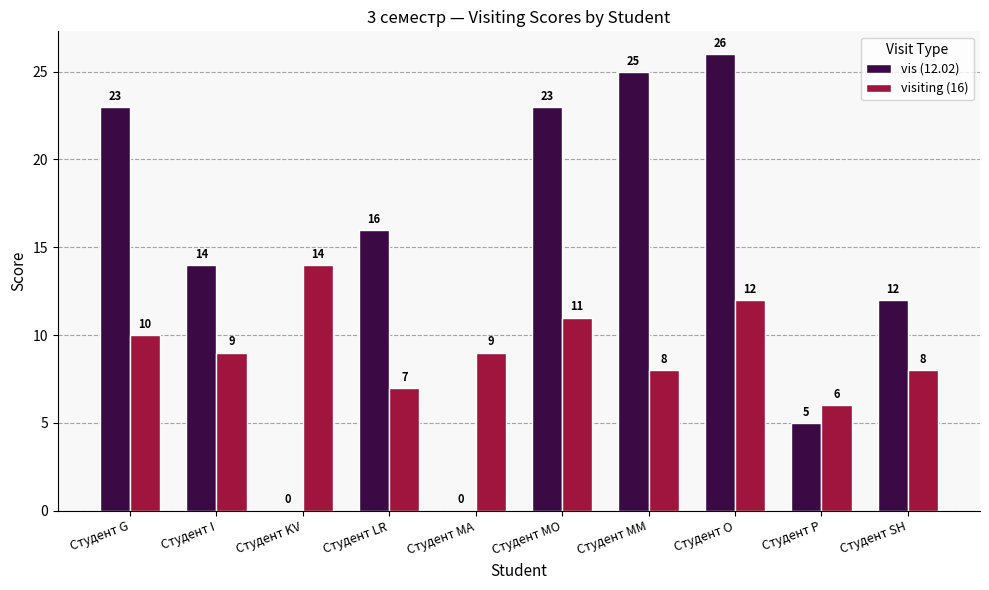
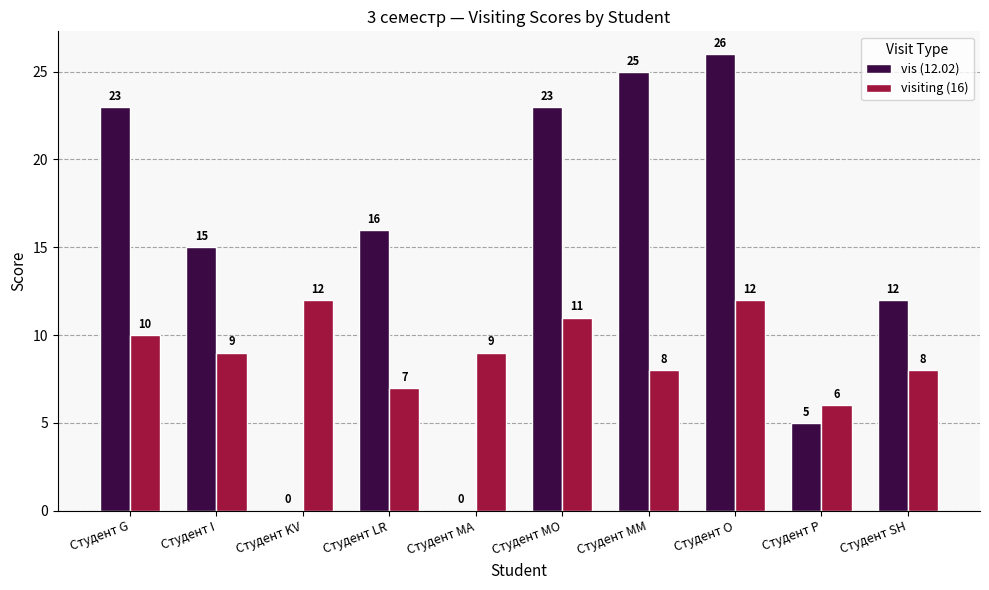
vis (12.02), Студент I: 14 -> 15
visiting (16), Студент KV: 14 -> 12
